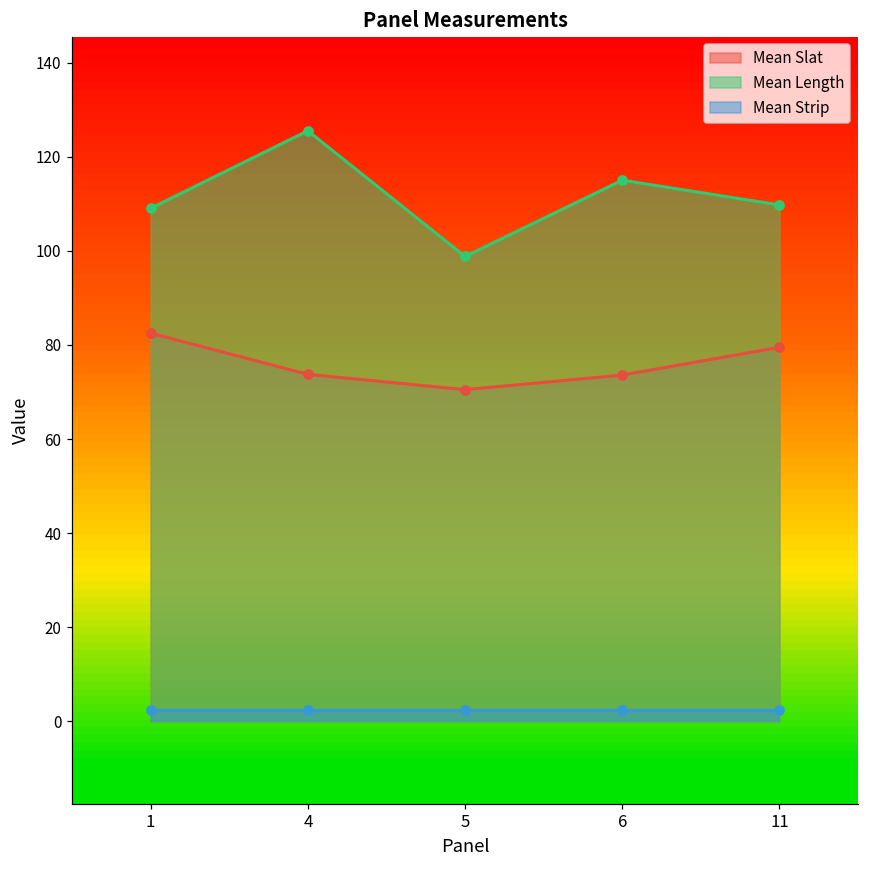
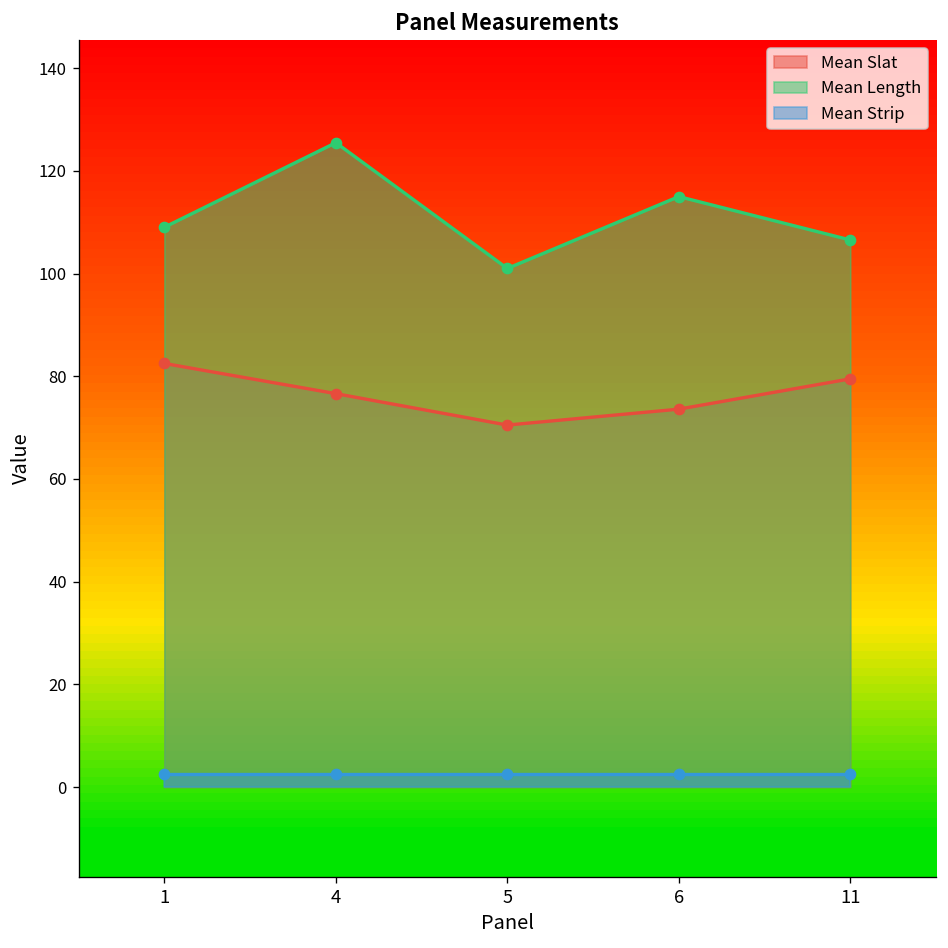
Mean Slat, 4: 74 -> 77
Mean Length, 5: 99 -> 101
Mean Length, 11: 110 -> 107
